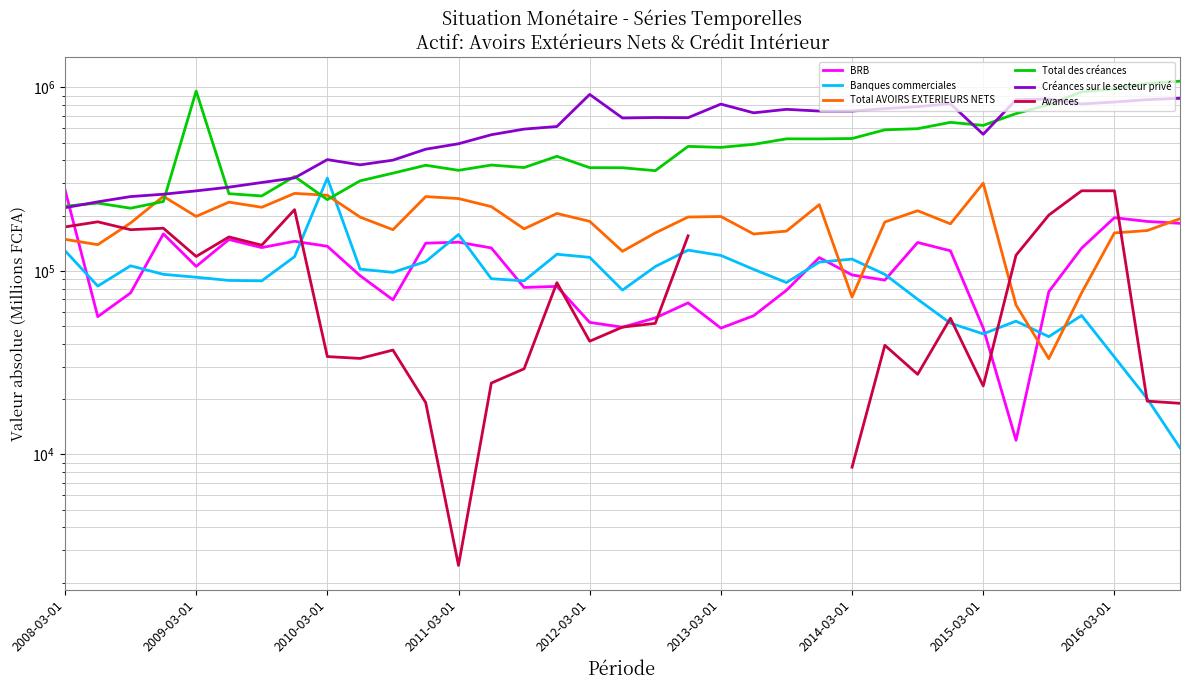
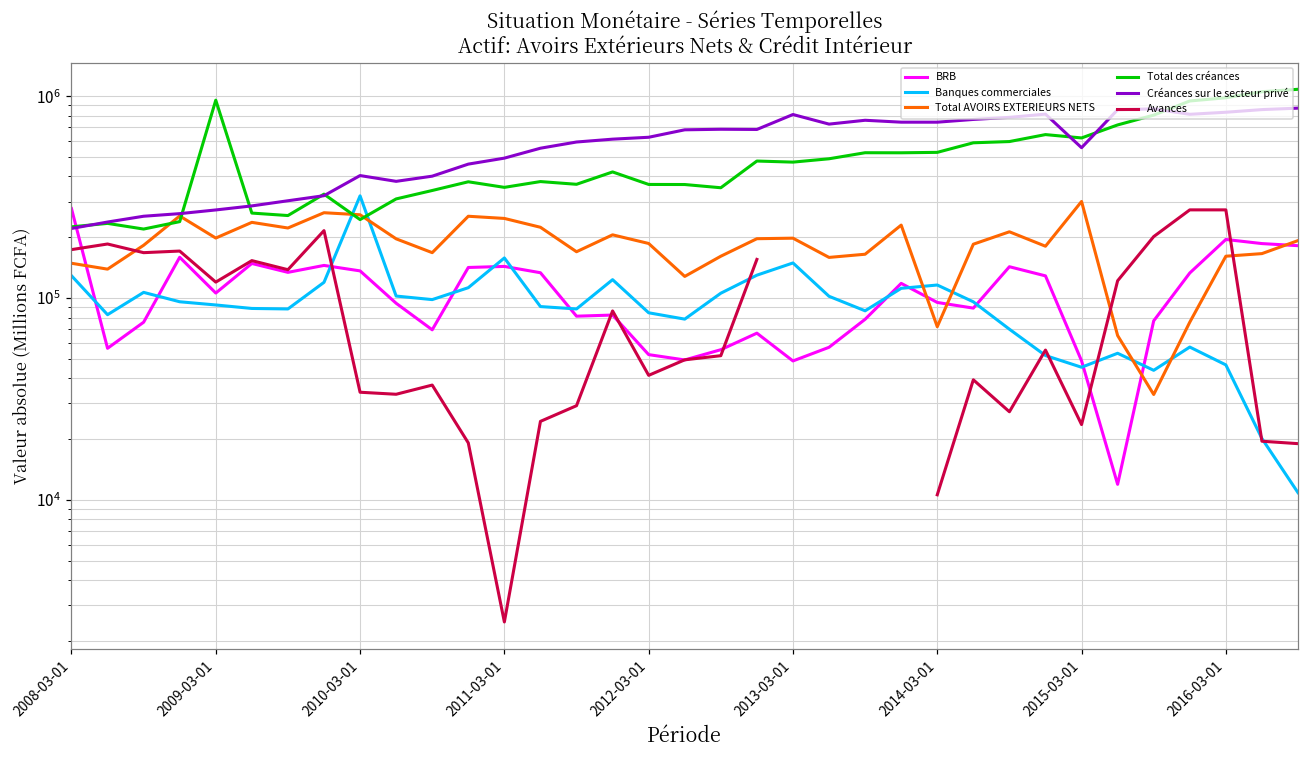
Banques commerciales, 2012-03-01: 120000 -> 80000
Créances sur le secteur privé, 2012-03-01: 900000 -> 630000
Banques commerciales, 2013-03-01: 120000 -> 150000
Avances, 2014-03-01: 9000 -> 11000
Banques commerciales, 2016-03-01: 34000 -> 47000
